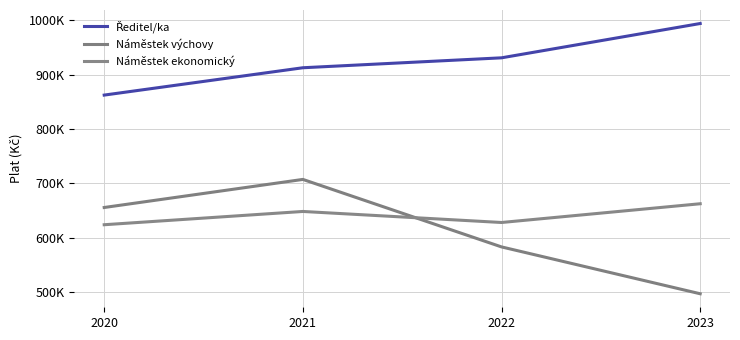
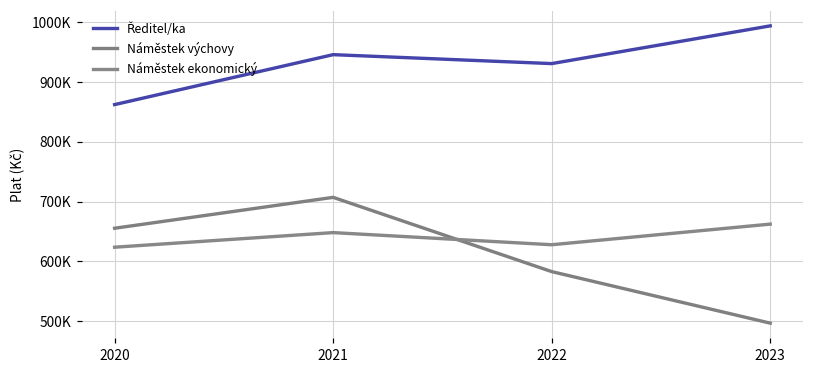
Ředitel/ka, 2021: 910000 -> 950000
